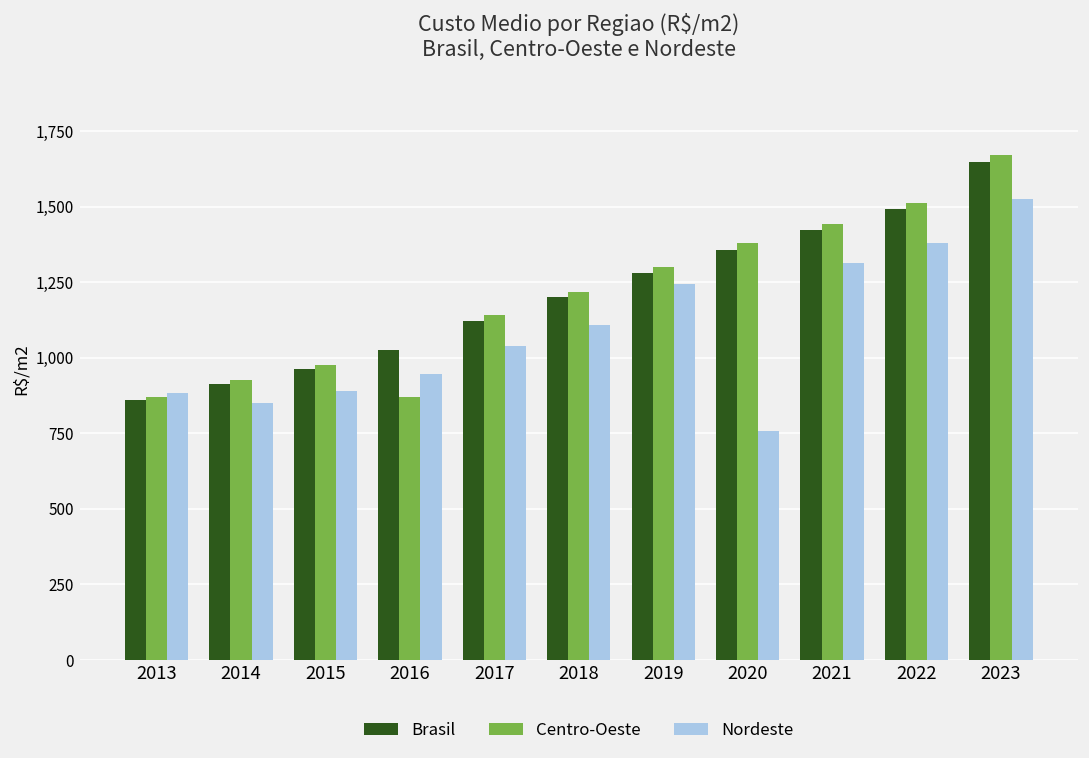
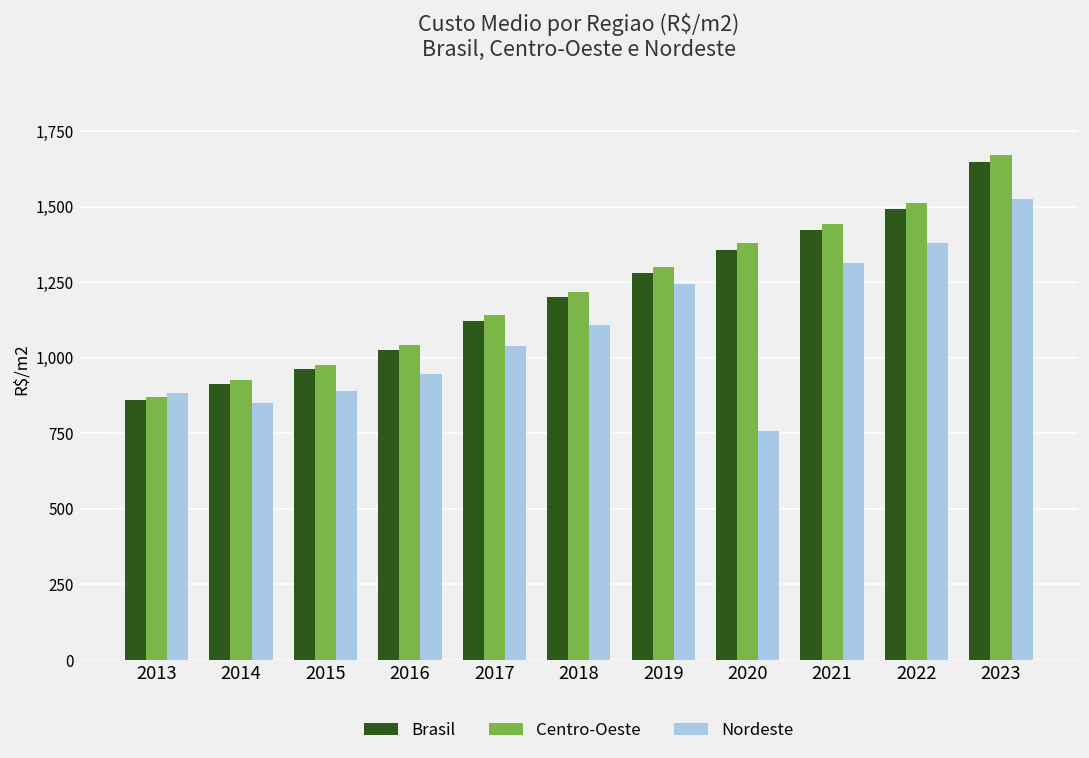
Centro-Oeste, 2016: 870 -> 1,040
